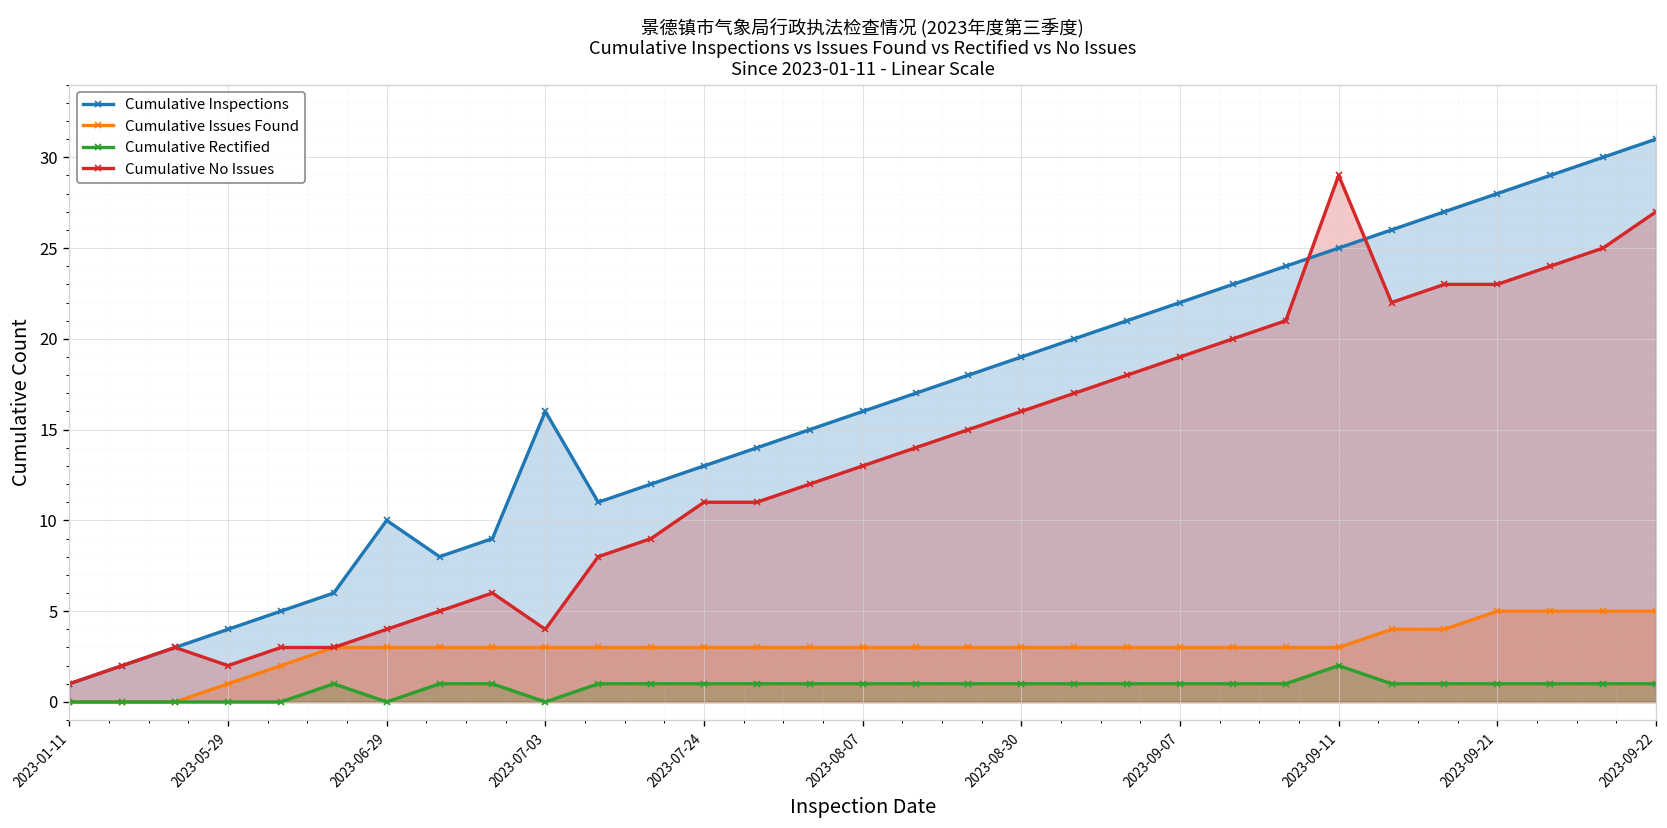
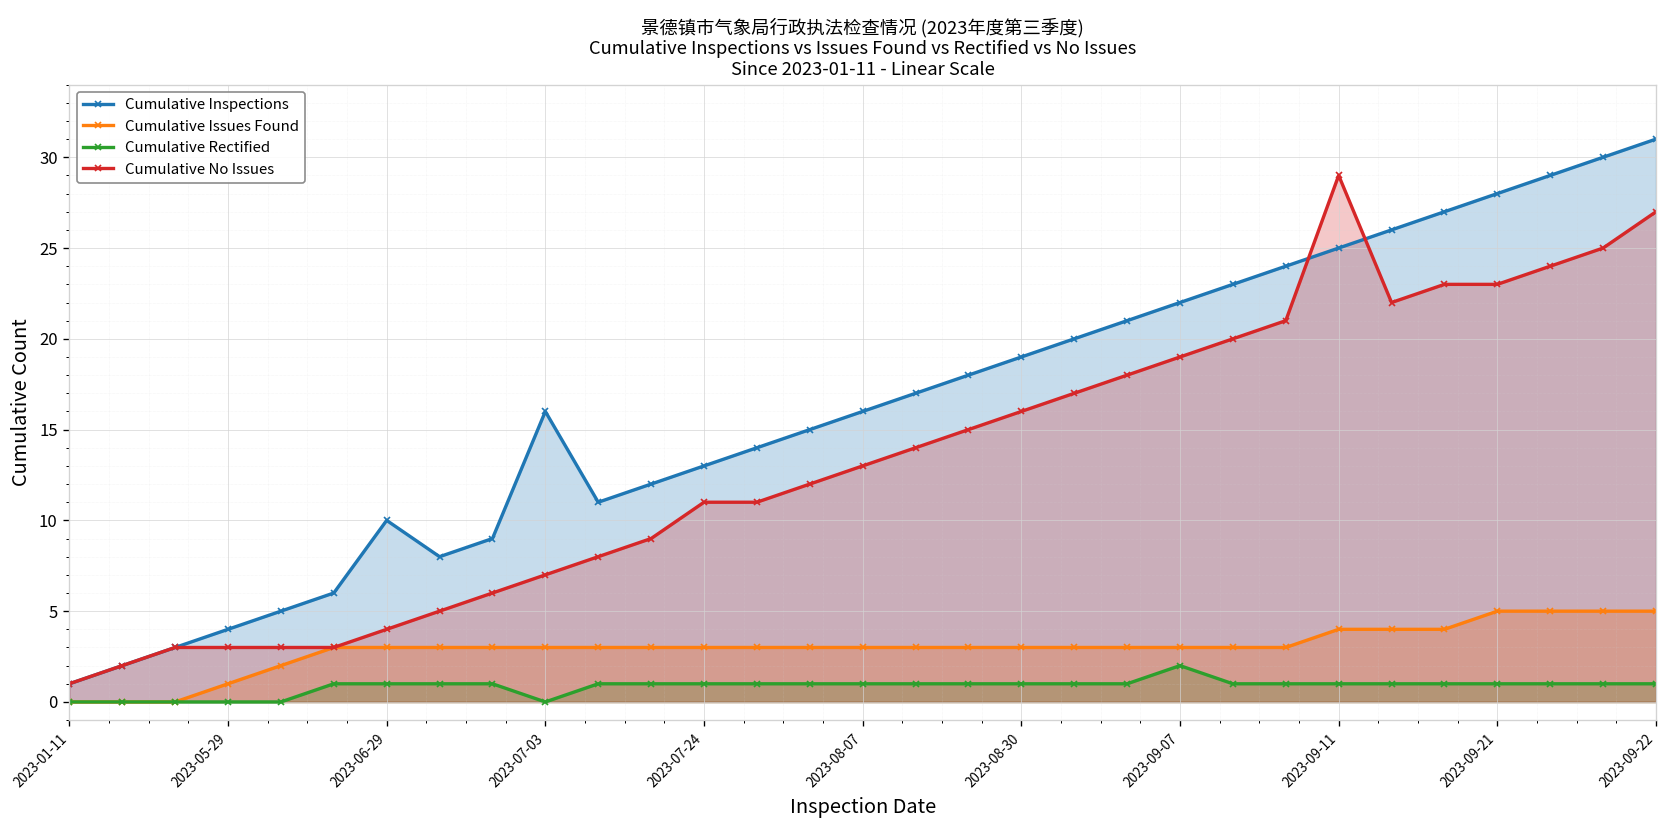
Cumulative No Issues, 2023-05-29: 2 -> 3
Cumulative Rectified, 2023-06-29: 0 -> 1
Cumulative No Issues, 2023-07-03: 4 -> 7
Cumulative Rectified, 2023-09-07: 1 -> 2
Cumulative Issues Found, 2023-09-11: 3 -> 4
Cumulative Rectified, 2023-09-11: 2 -> 1
